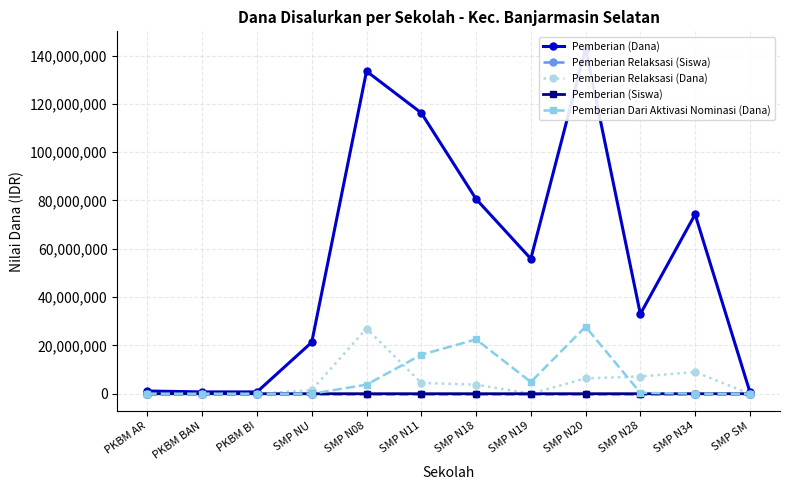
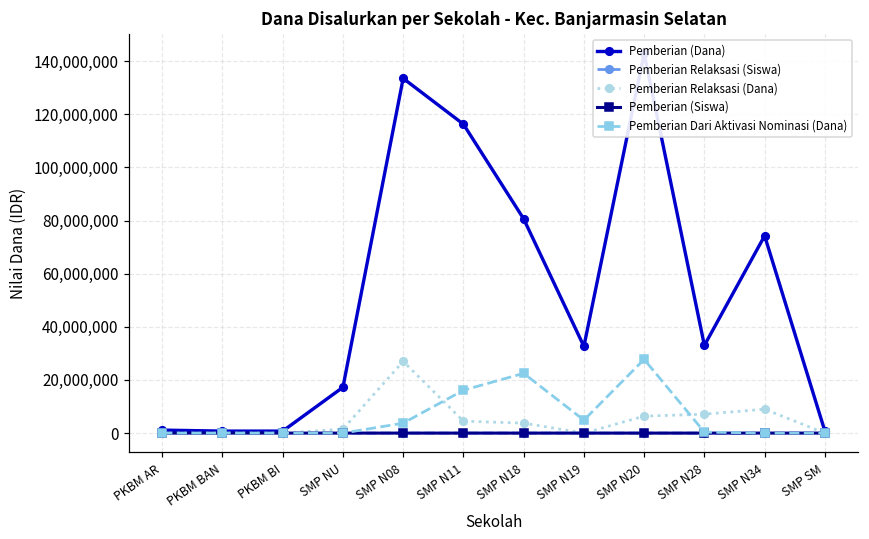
Pemberian (Dana), SMP NU: 21,000,000 -> 17,000,000
Pemberian (Dana), SMP N19: 56,000,000 -> 33,000,000
